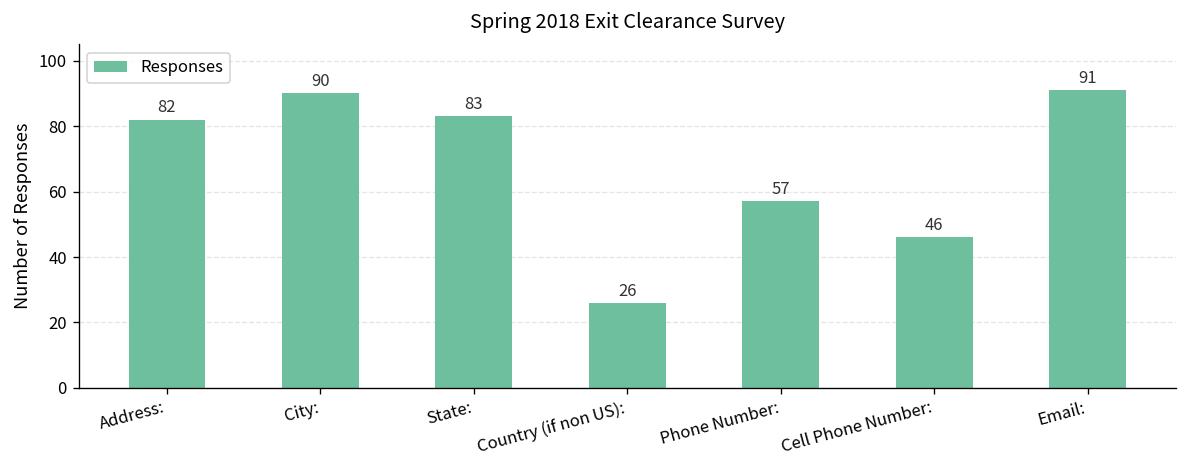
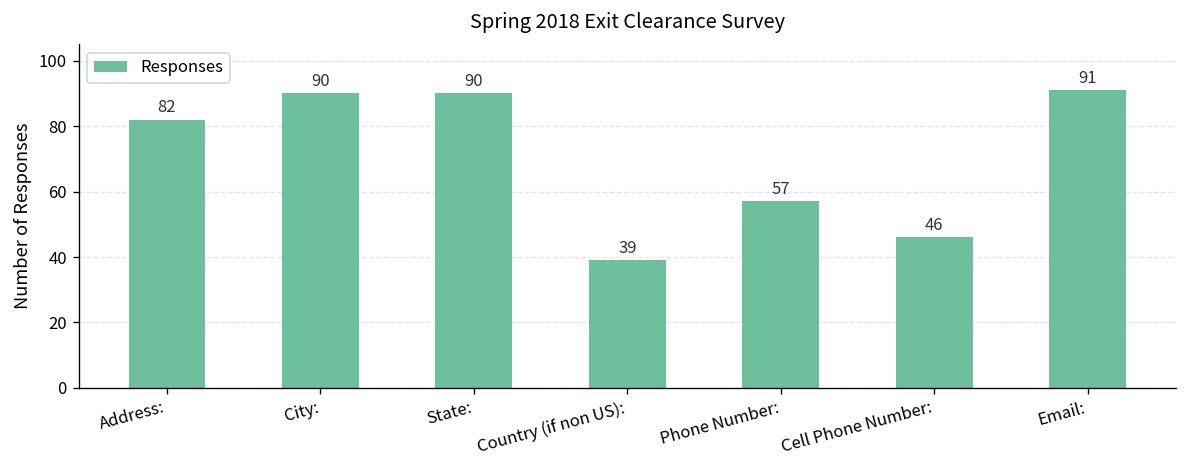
State:: 83 -> 90
Country (if non US):: 26 -> 39
